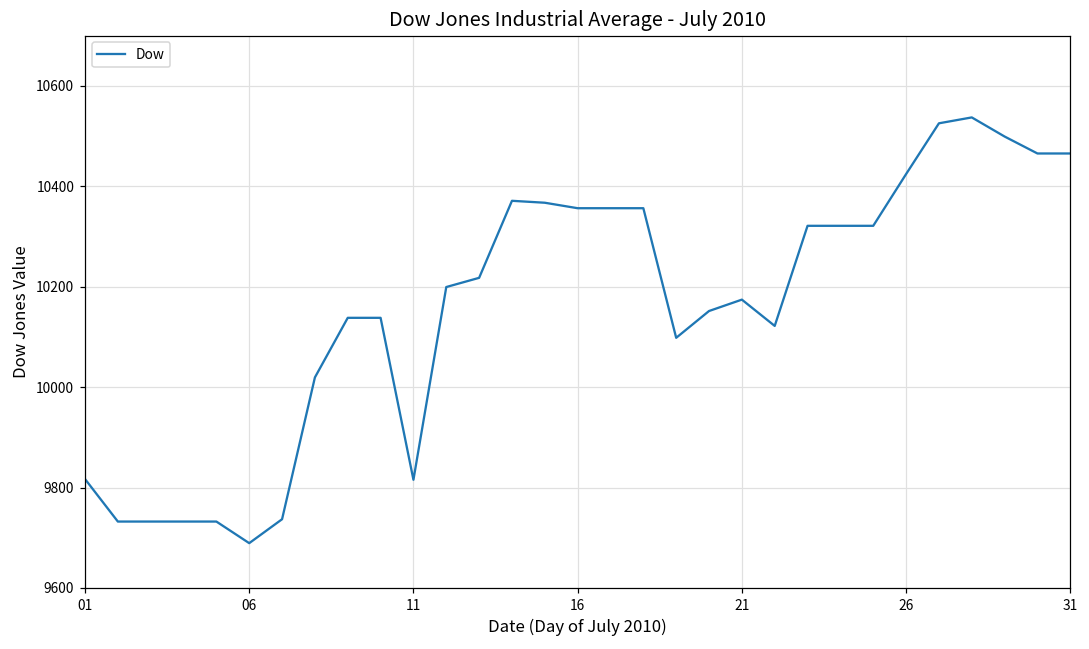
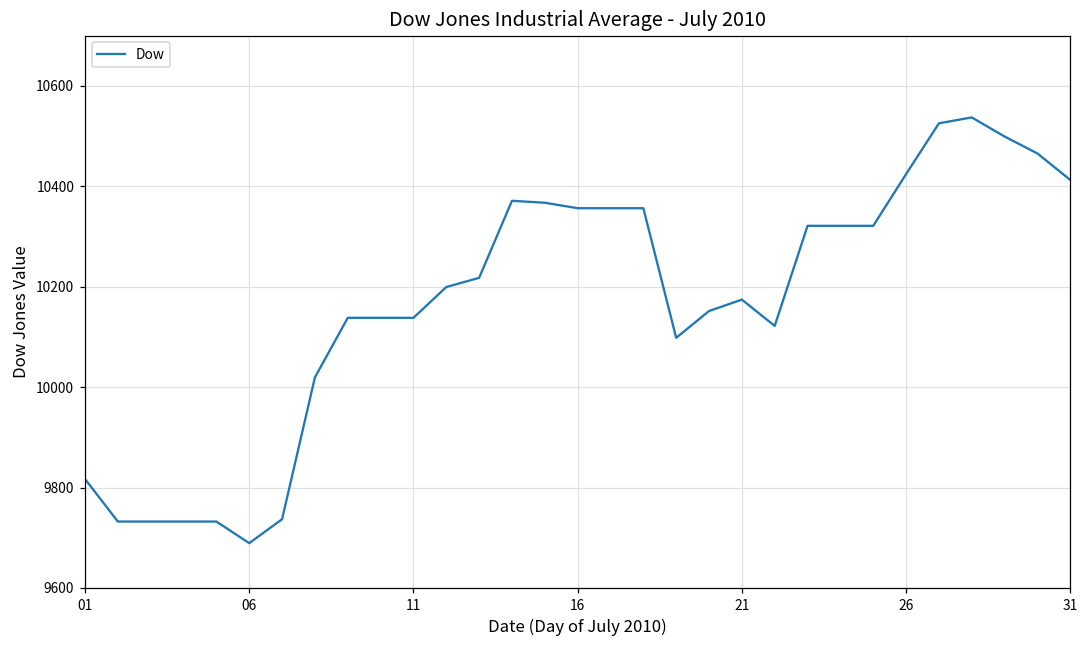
11: 9820 -> 10140
31: 10470 -> 10410
